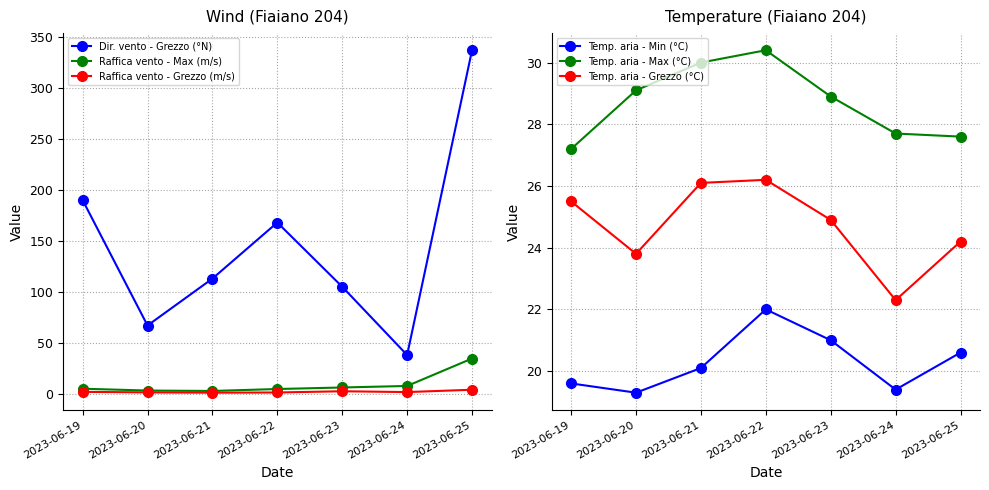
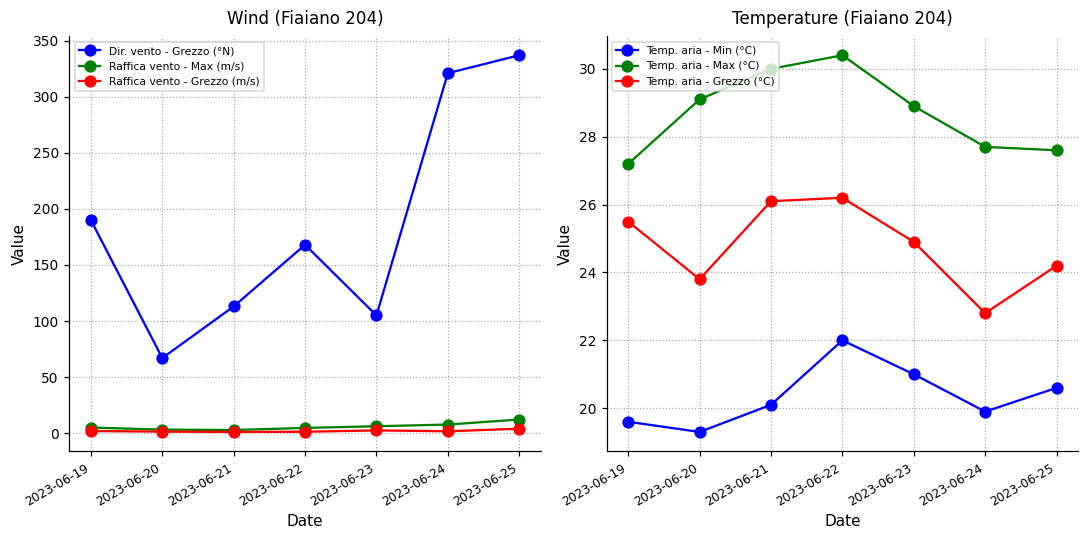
Wind (Fiaiano 204), Dir. vento - Grezzo (°N), 2023-06-24: 38 -> 321
Wind (Fiaiano 204), Raffica vento - Max (m/s), 2023-06-25: 35 -> 12
Temperature (Fiaiano 204), Temp. aria - Min (°C), 2023-06-24: 19.4 -> 19.9
Temperature (Fiaiano 204), Temp. aria - Grezzo (°C), 2023-06-24: 22.3 -> 22.8
